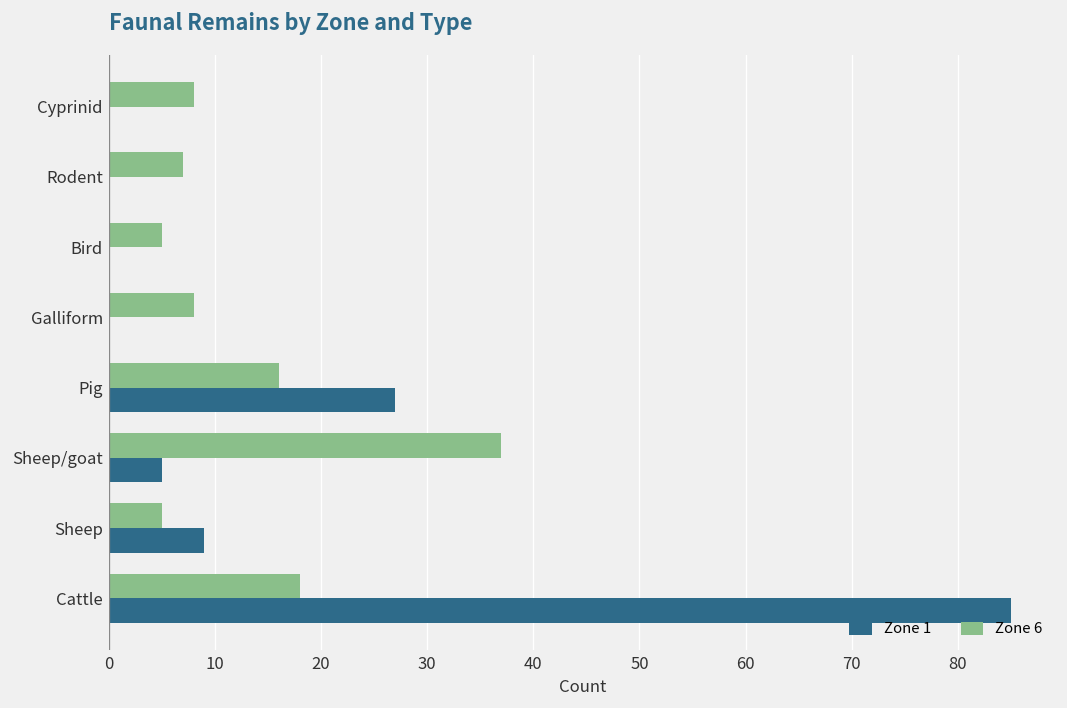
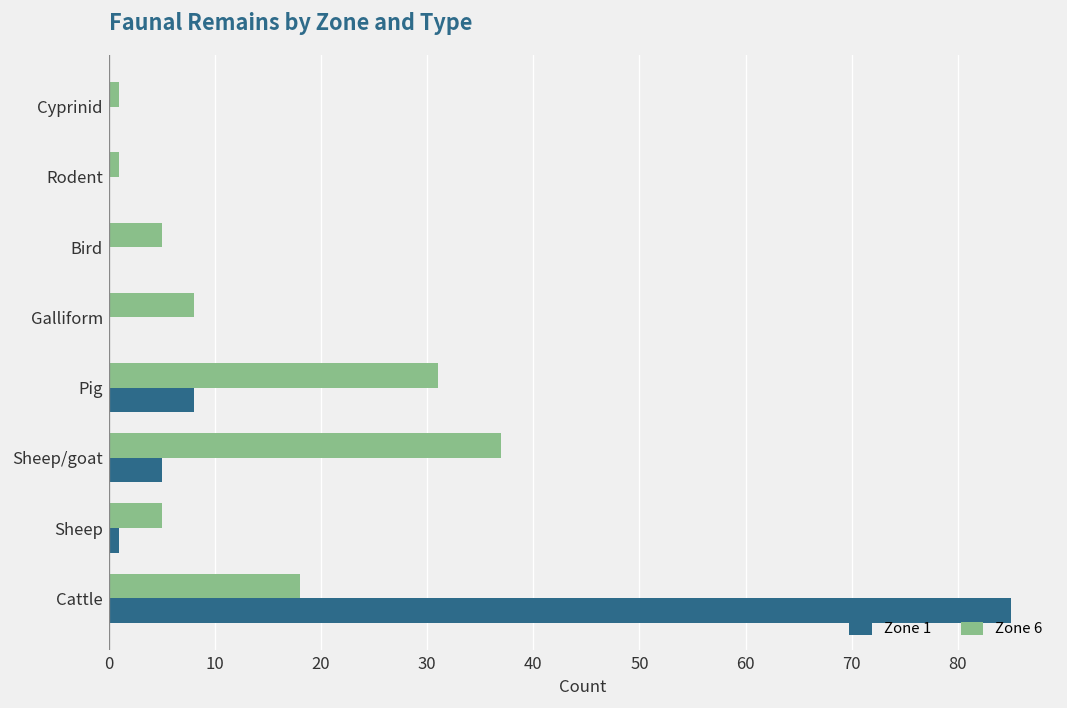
Zone 6, Cyprinid: 8 -> 1
Zone 6, Rodent: 7 -> 1
Zone 6, Pig: 16 -> 31
Zone 1, Pig: 27 -> 8
Zone 1, Sheep: 9 -> 1
